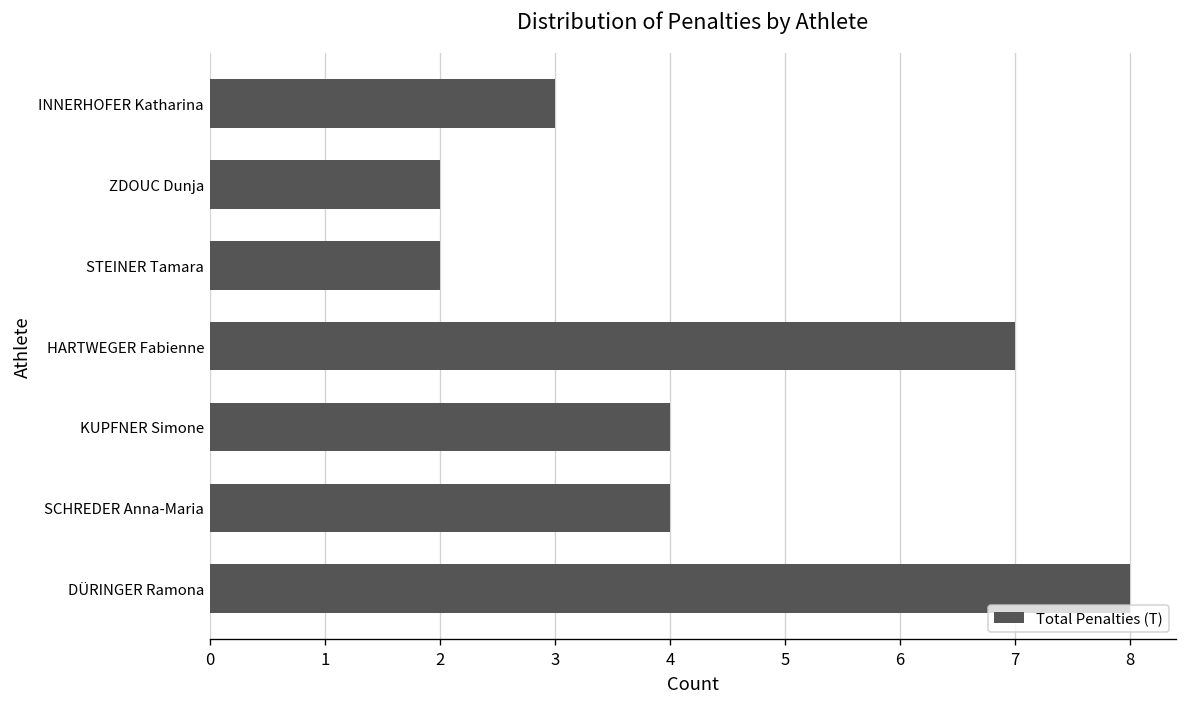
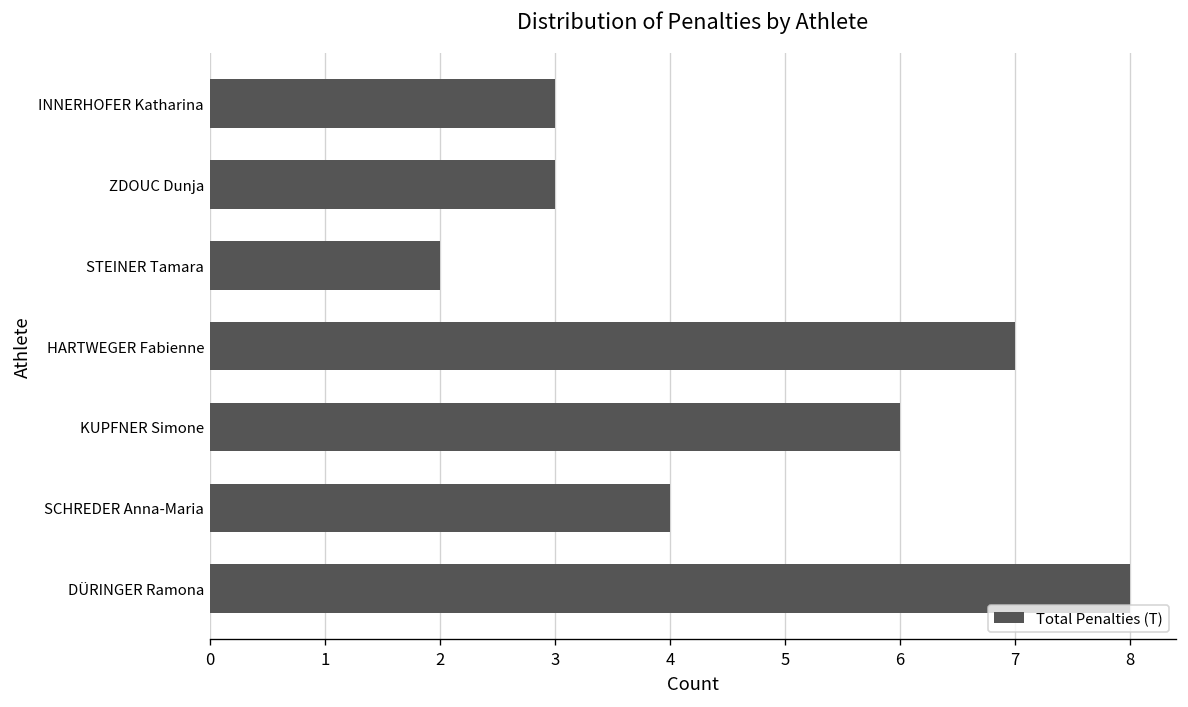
ZDOUC Dunja: 2 -> 3
KUPFNER Simone: 4 -> 6
